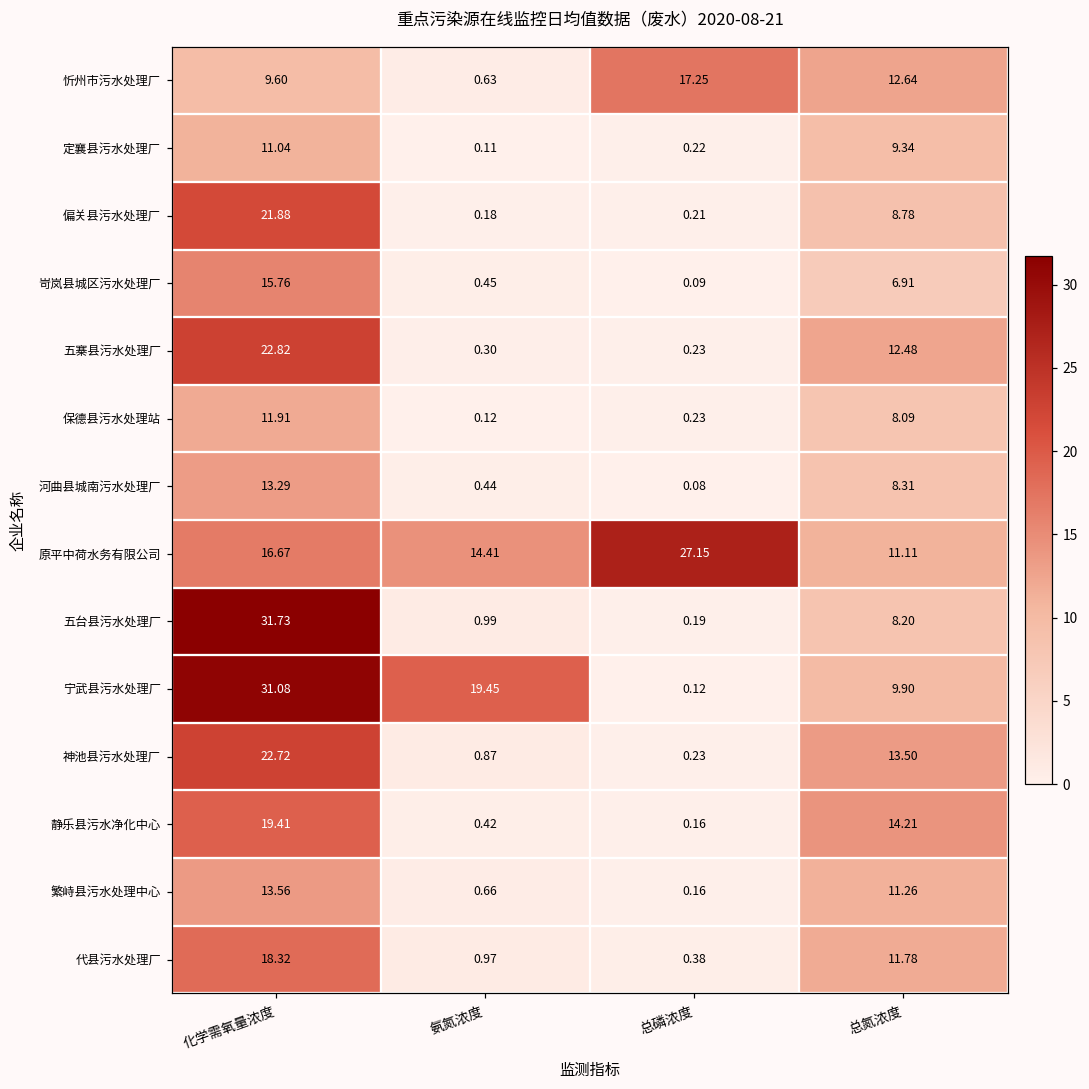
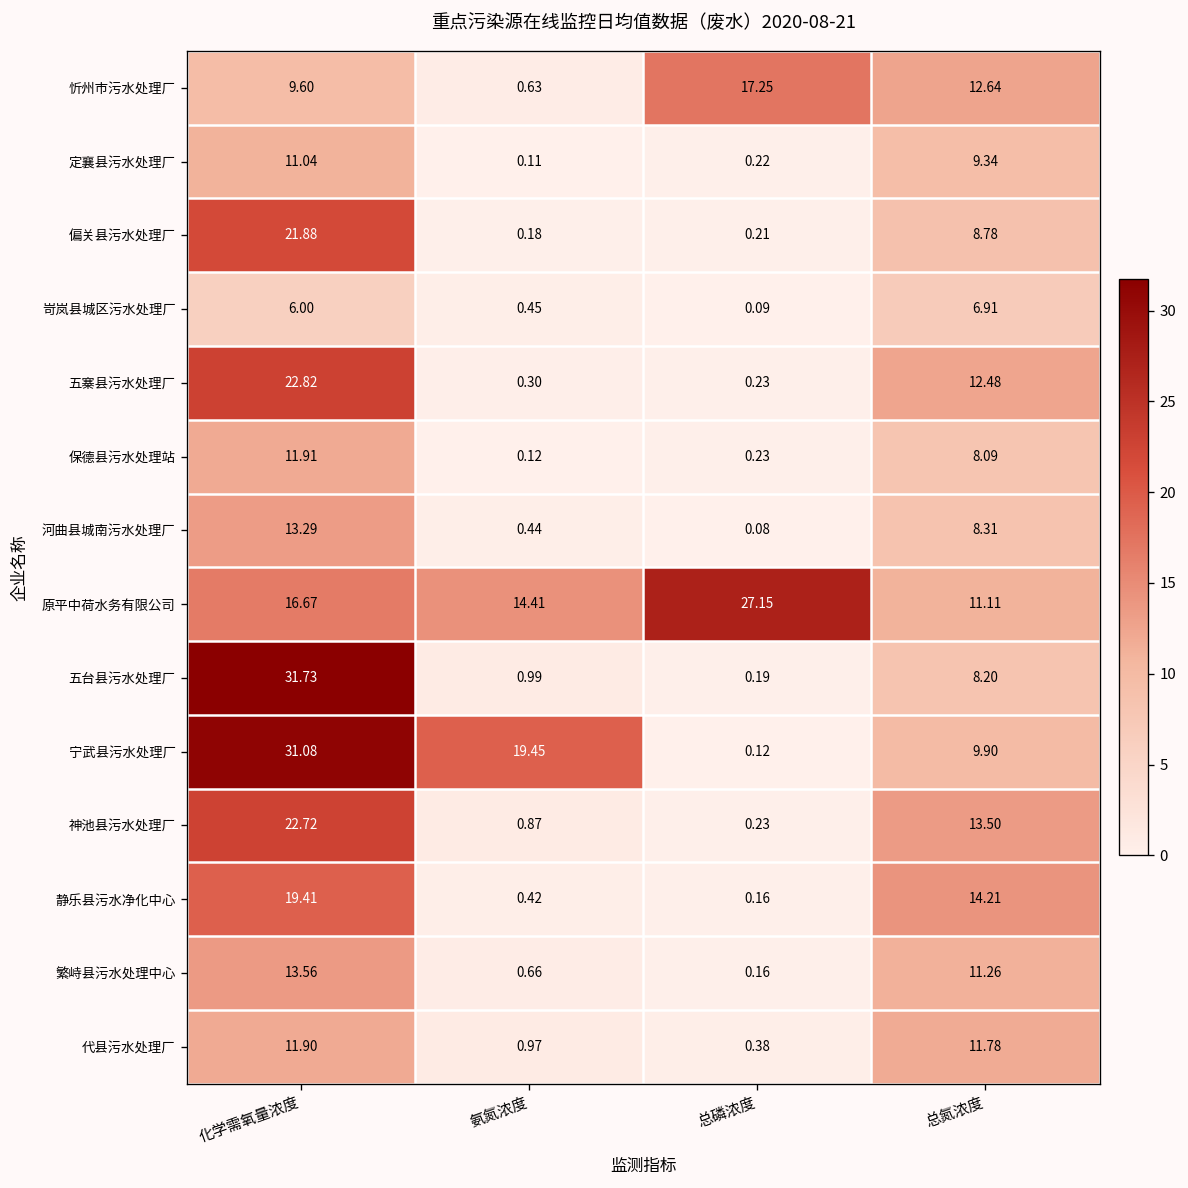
岢岚县城区污水处理厂, 化学需氧量浓度: 15.76 -> 6.00
代县污水处理厂, 化学需氧量浓度: 18.32 -> 11.90
